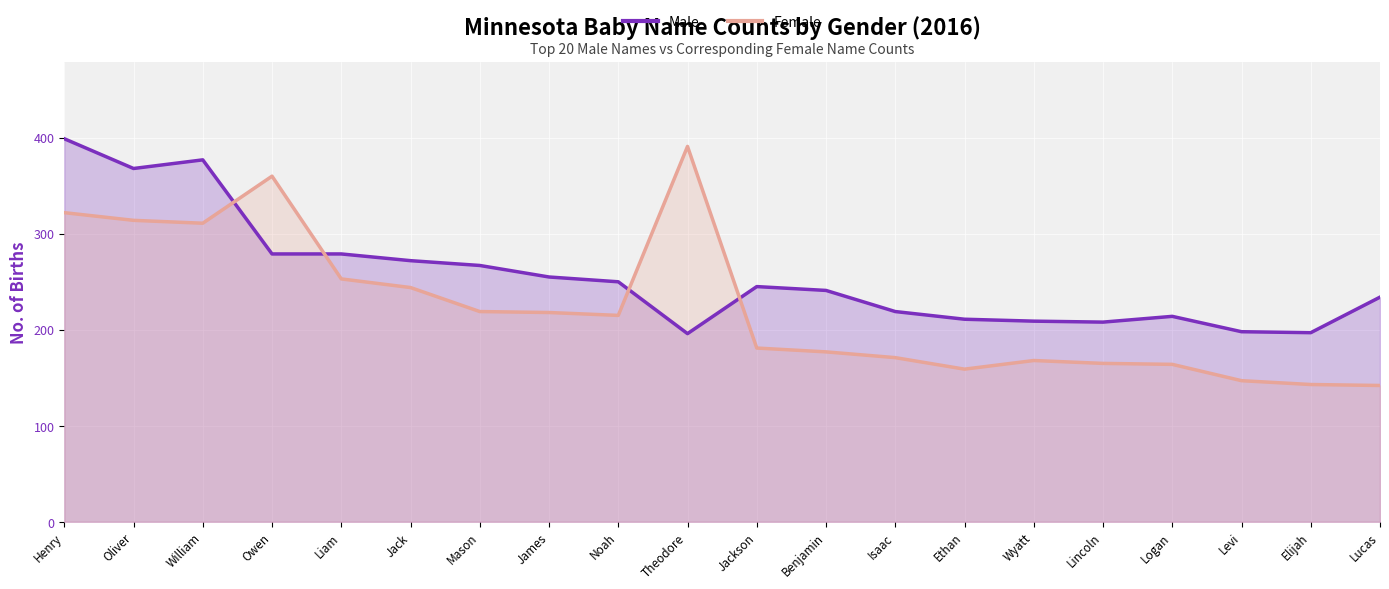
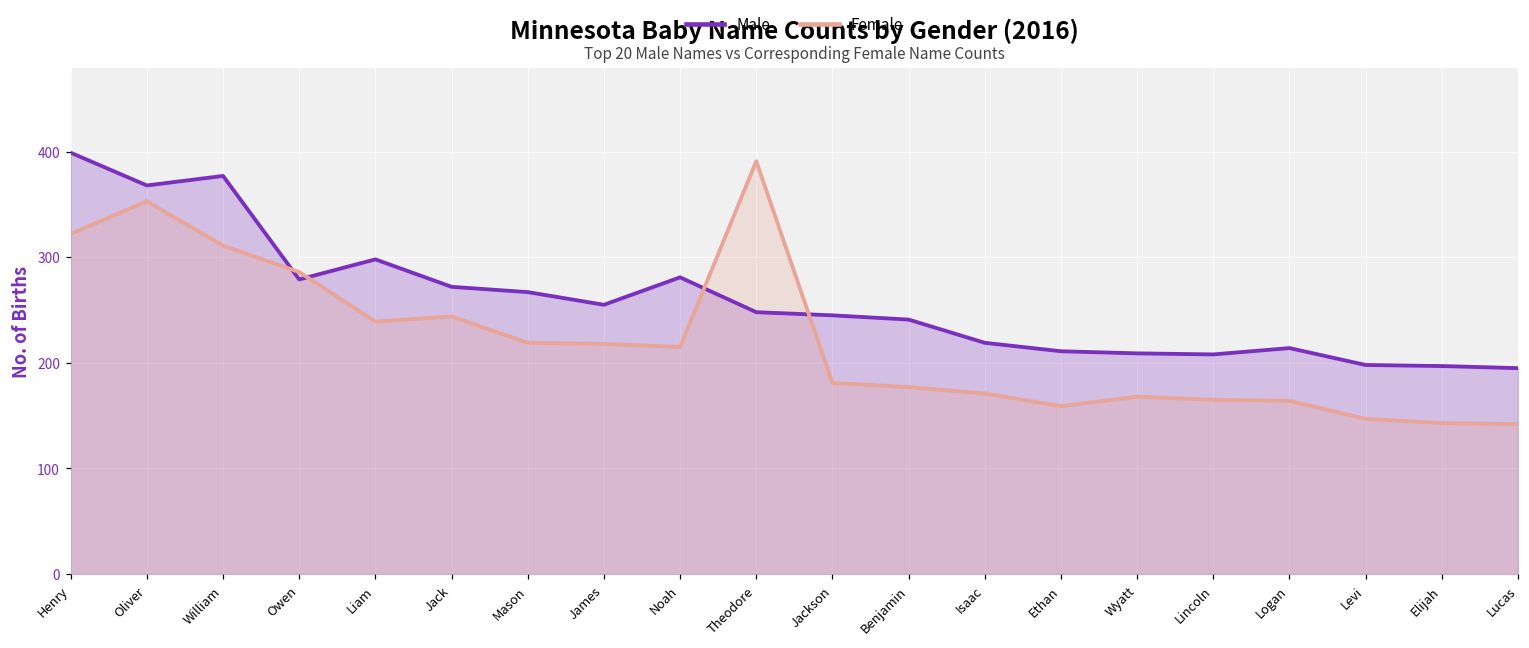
Female, Oliver: 310 -> 350
Female, Owen: 360 -> 290
Male, Liam: 280 -> 300
Female, Liam: 250 -> 240
Male, Noah: 250 -> 280
Male, Theodore: 200 -> 250
Male, Lucas: 230 -> 200
